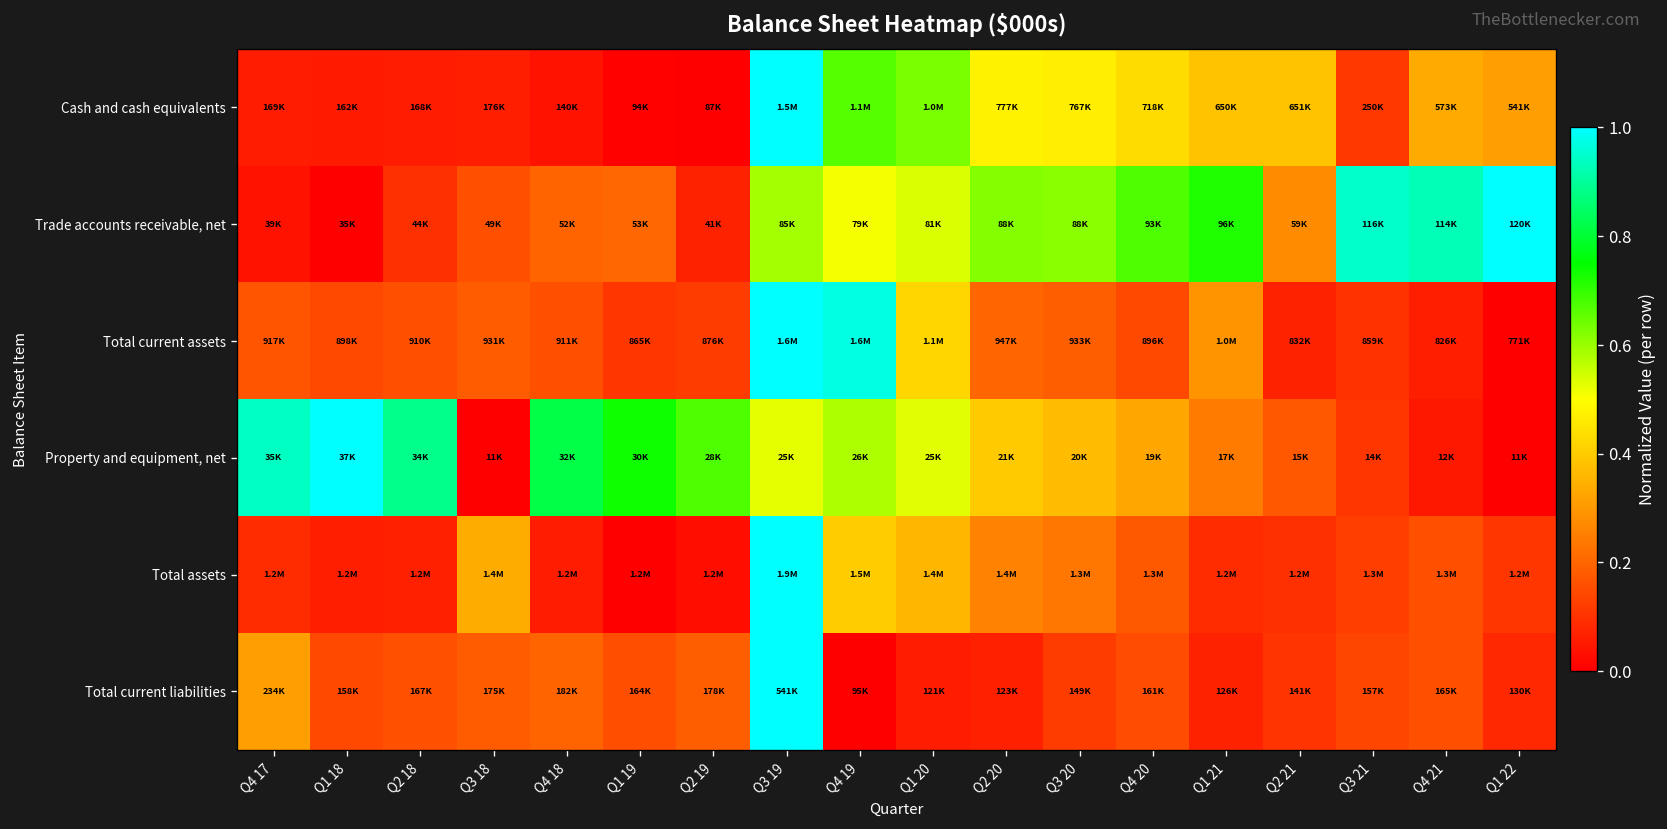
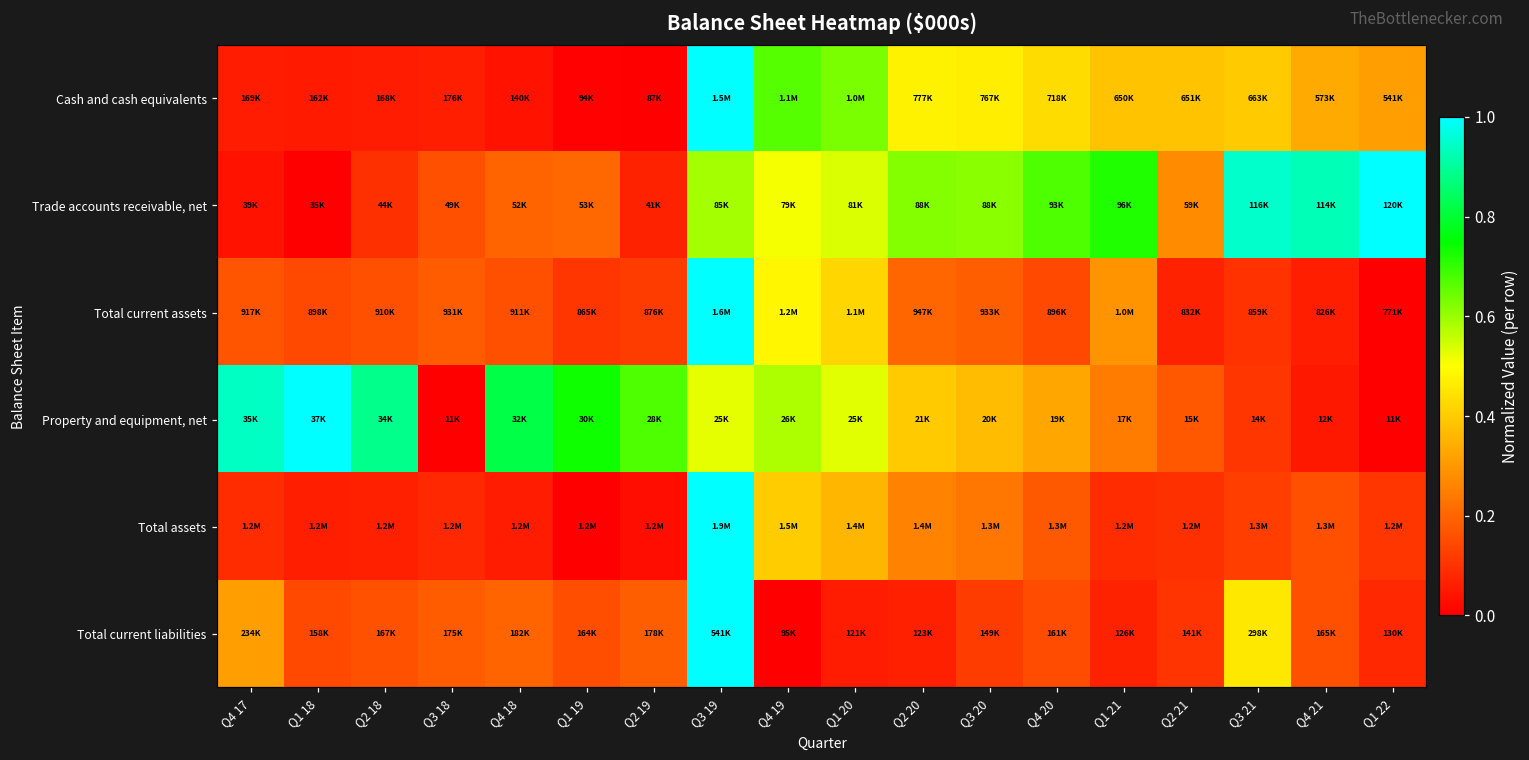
Cash and cash equivalents, Q3 21: 250K -> 663K
Total current assets, Q4 19: 1.6M -> 1.2M
Total assets, Q3 18: 1.4M -> 1.2M
Total current liabilities, Q3 21: 157K -> 298K
